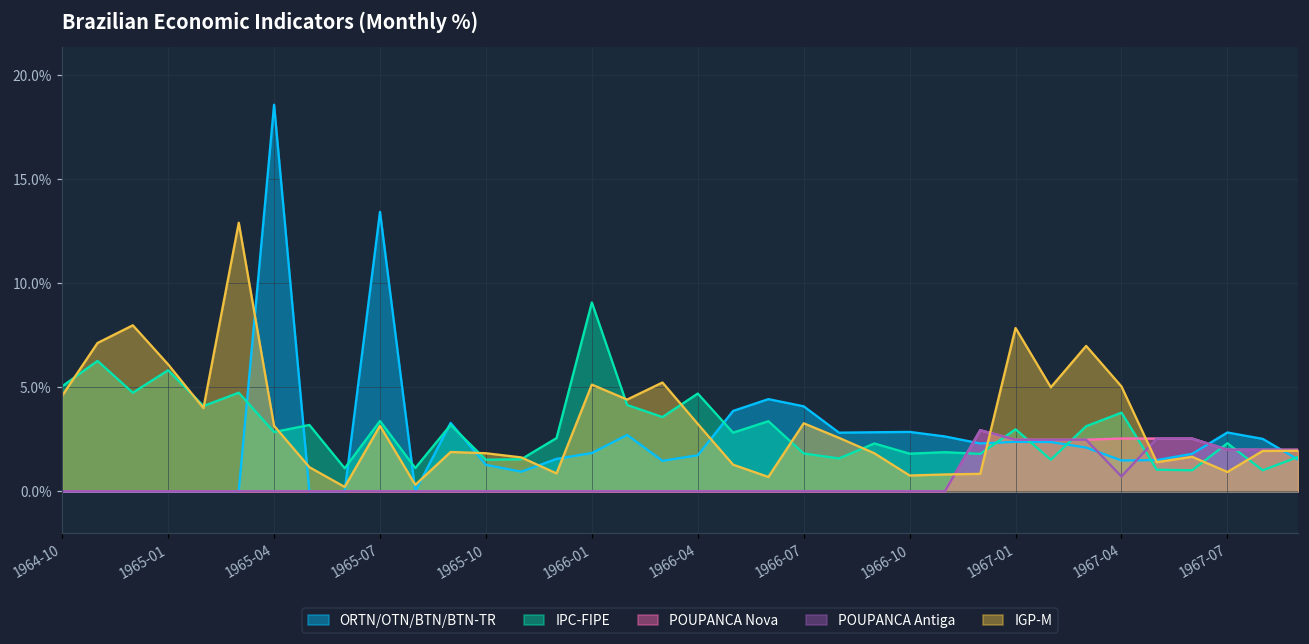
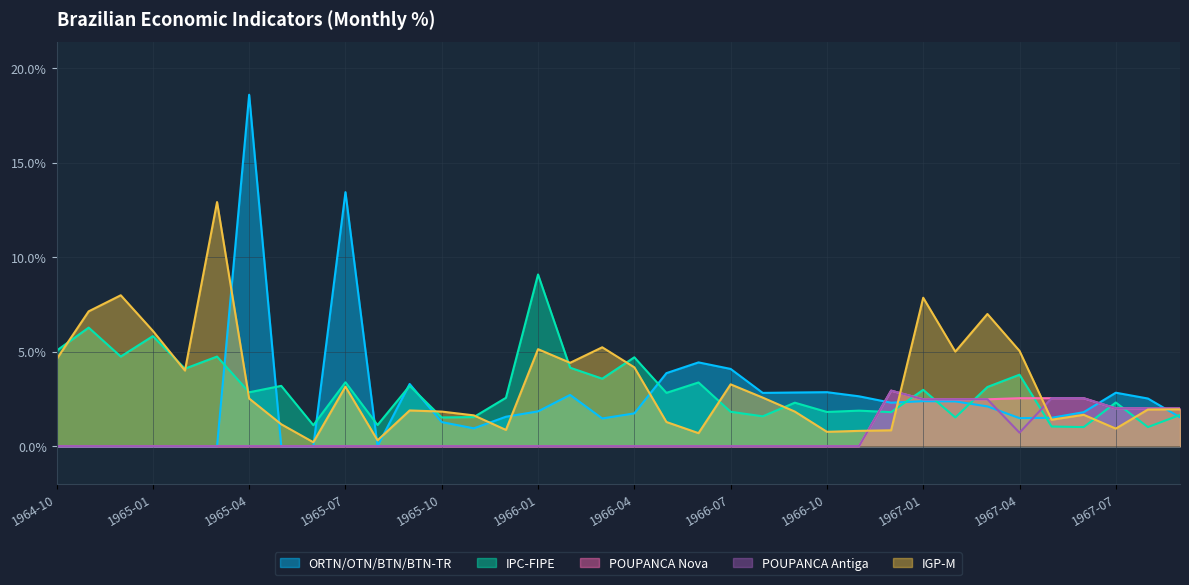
IGP-M, 1965-04: 3.2% -> 2.5%
IGP-M, 1966-04: 3.2% -> 4.2%
